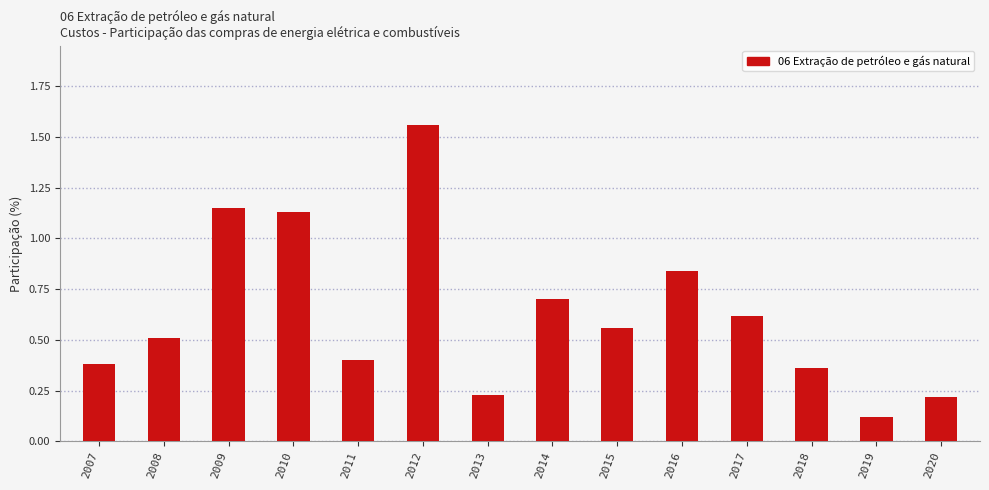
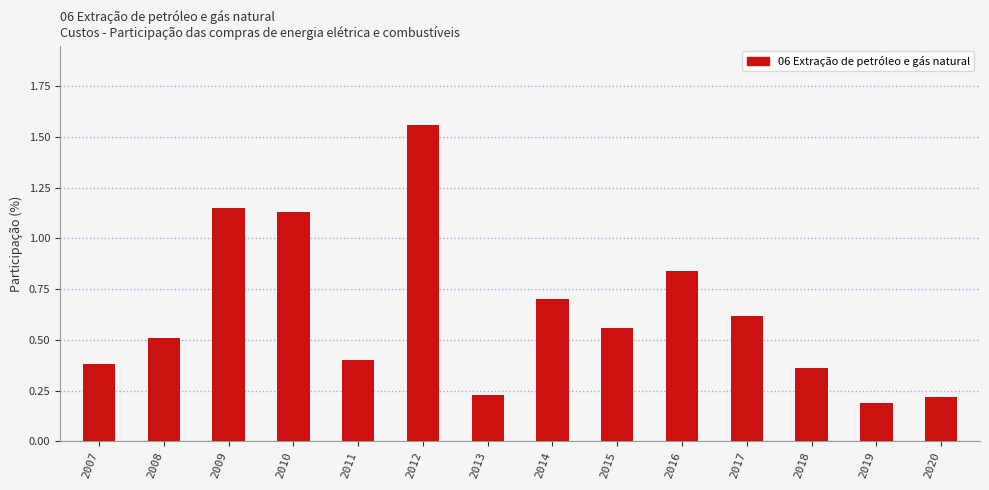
2019: 0.12 -> 0.19
